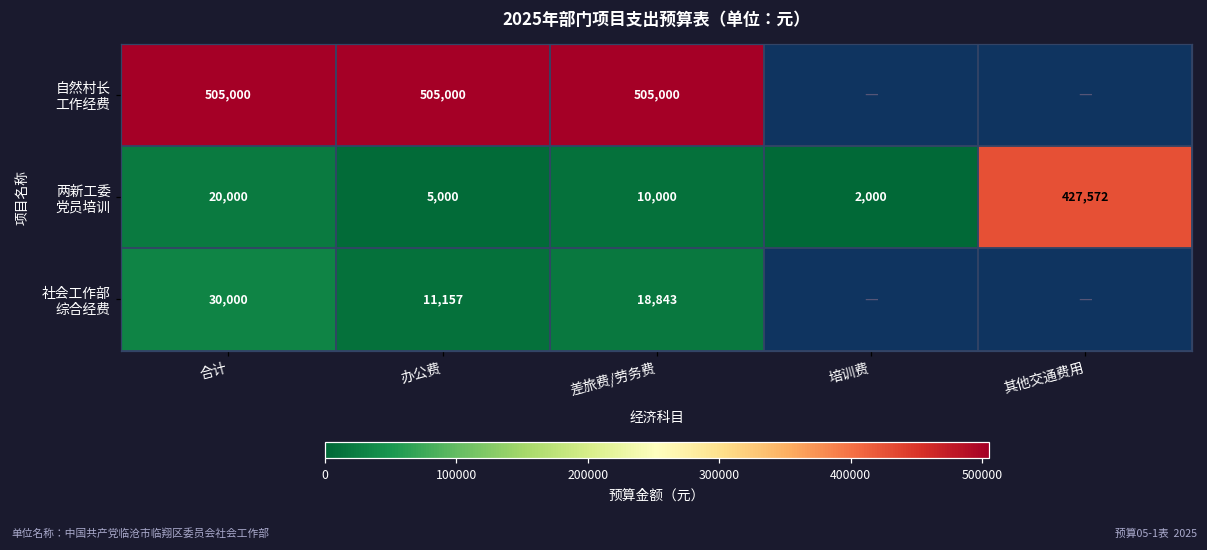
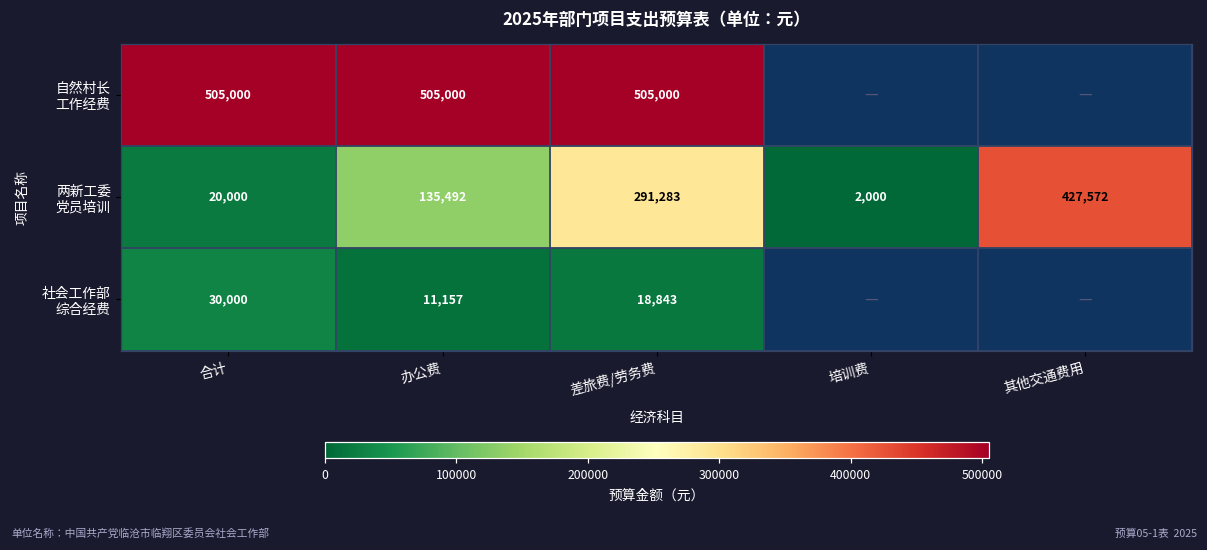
两新工委 党员培训, 办公费: 5,000 -> 135,492
两新工委 党员培训, 差旅费/劳务费: 10,000 -> 291,283
